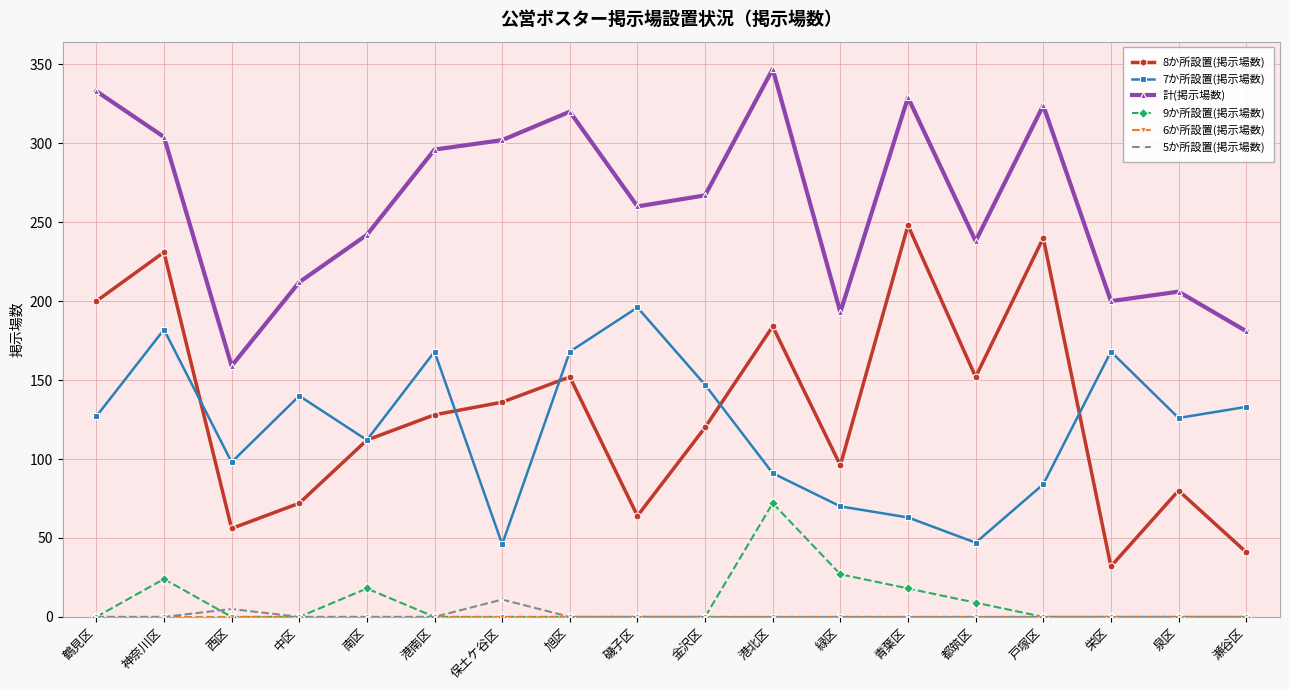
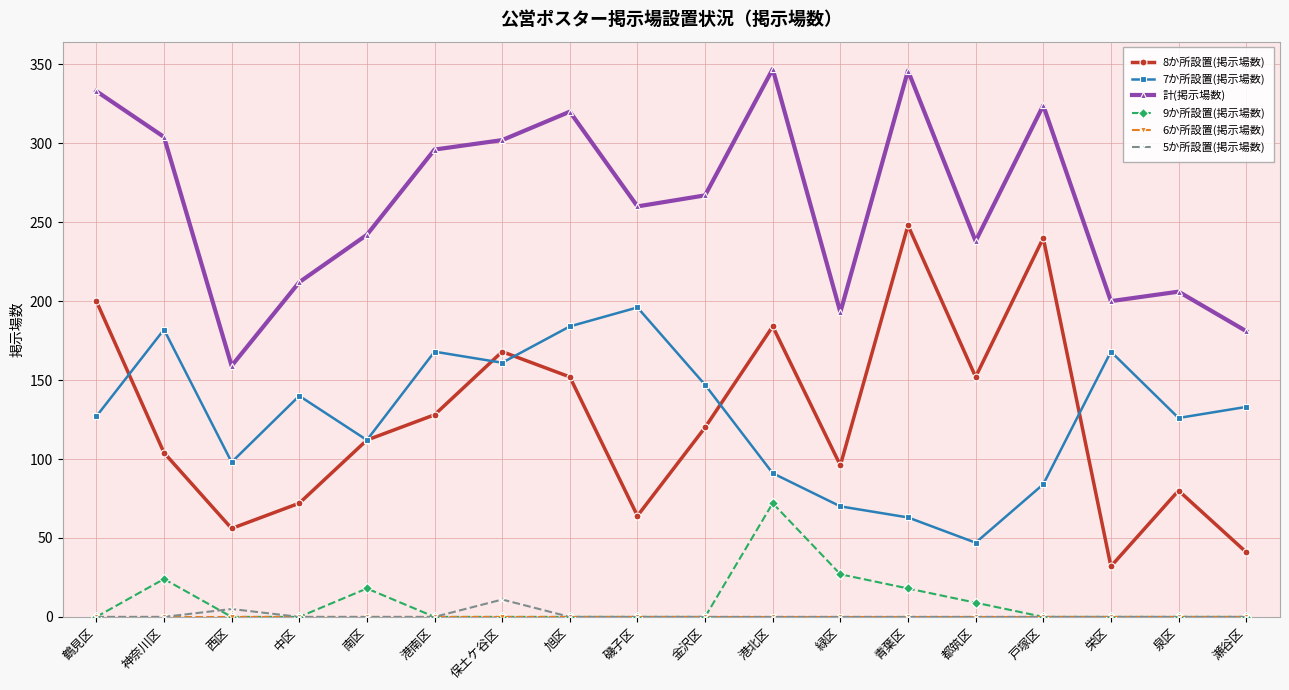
8か所設置(掲示場数), 神奈川区: 231 -> 104
8か所設置(掲示場数), 保土ケ谷区: 136 -> 168
7か所設置(掲示場数), 保土ケ谷区: 46 -> 161
7か所設置(掲示場数), 旭区: 168 -> 184
計(掲示場数), 青葉区: 329 -> 346
